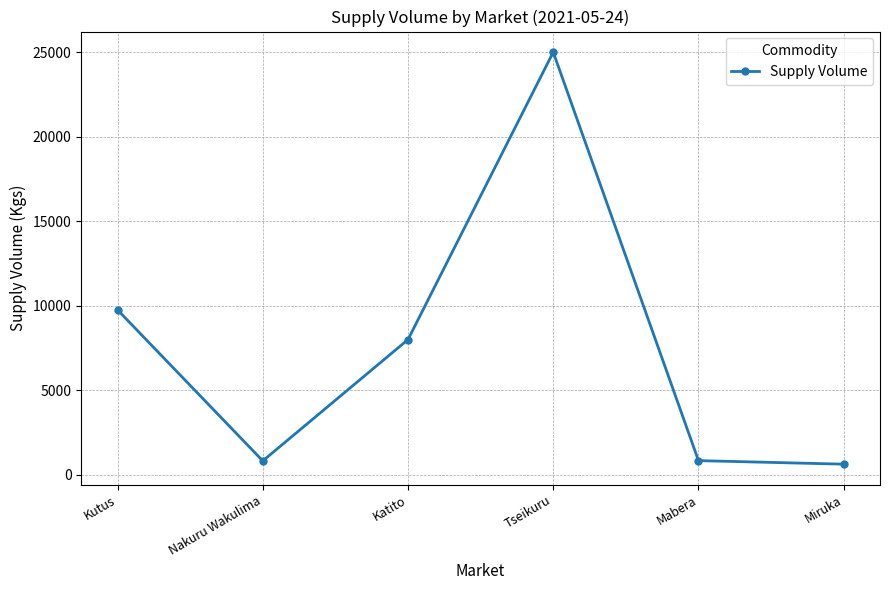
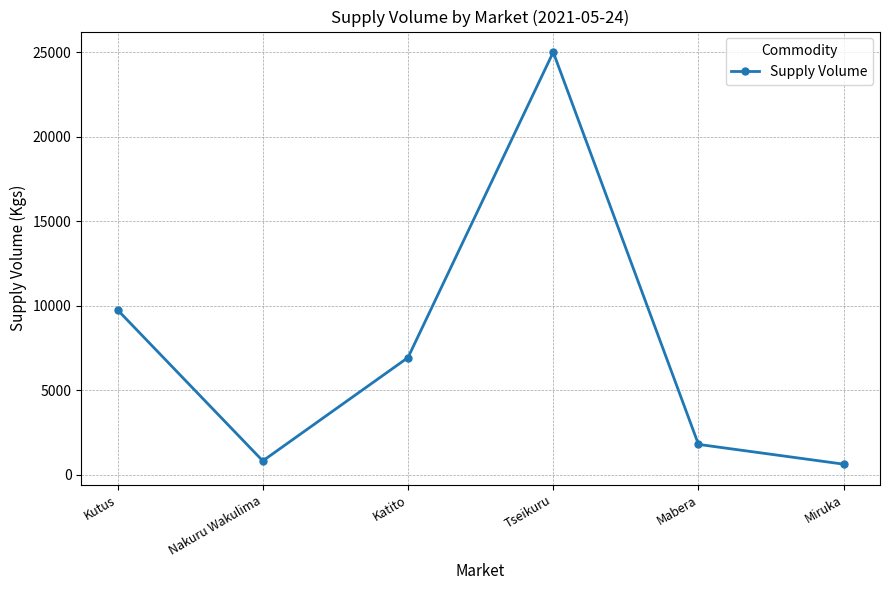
Katito: 8000 -> 6900
Mabera: 800 -> 1800
